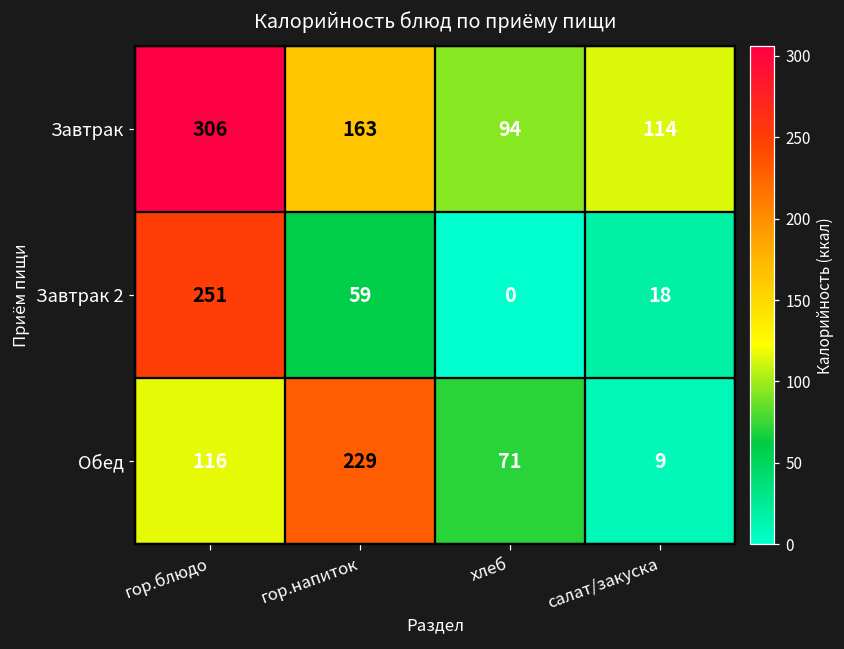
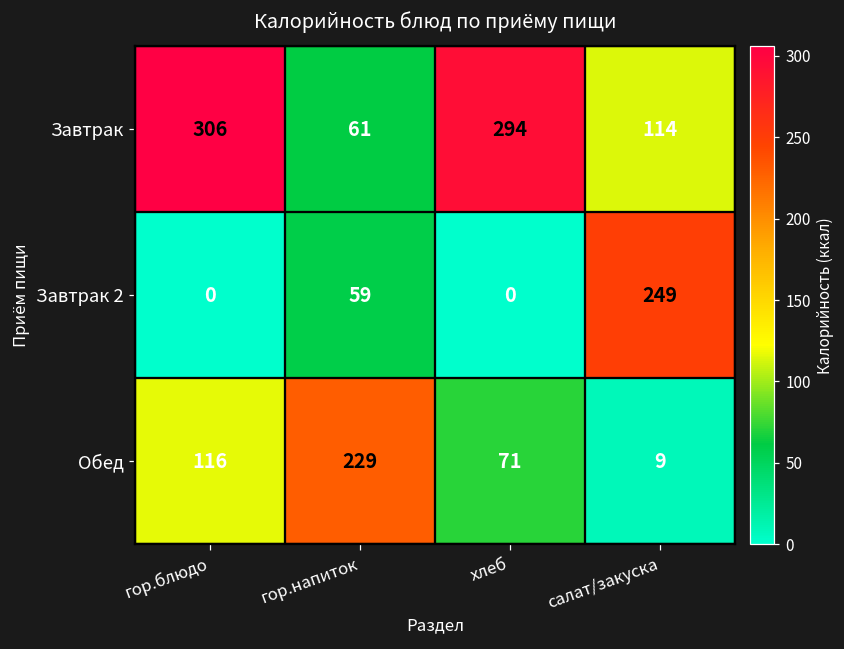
Завтрак, гор.напиток: 163 -> 61
Завтрак, хлеб: 94 -> 294
Завтрак 2, гор.блюдо: 251 -> 0
Завтрак 2, салат/закуска: 18 -> 249
